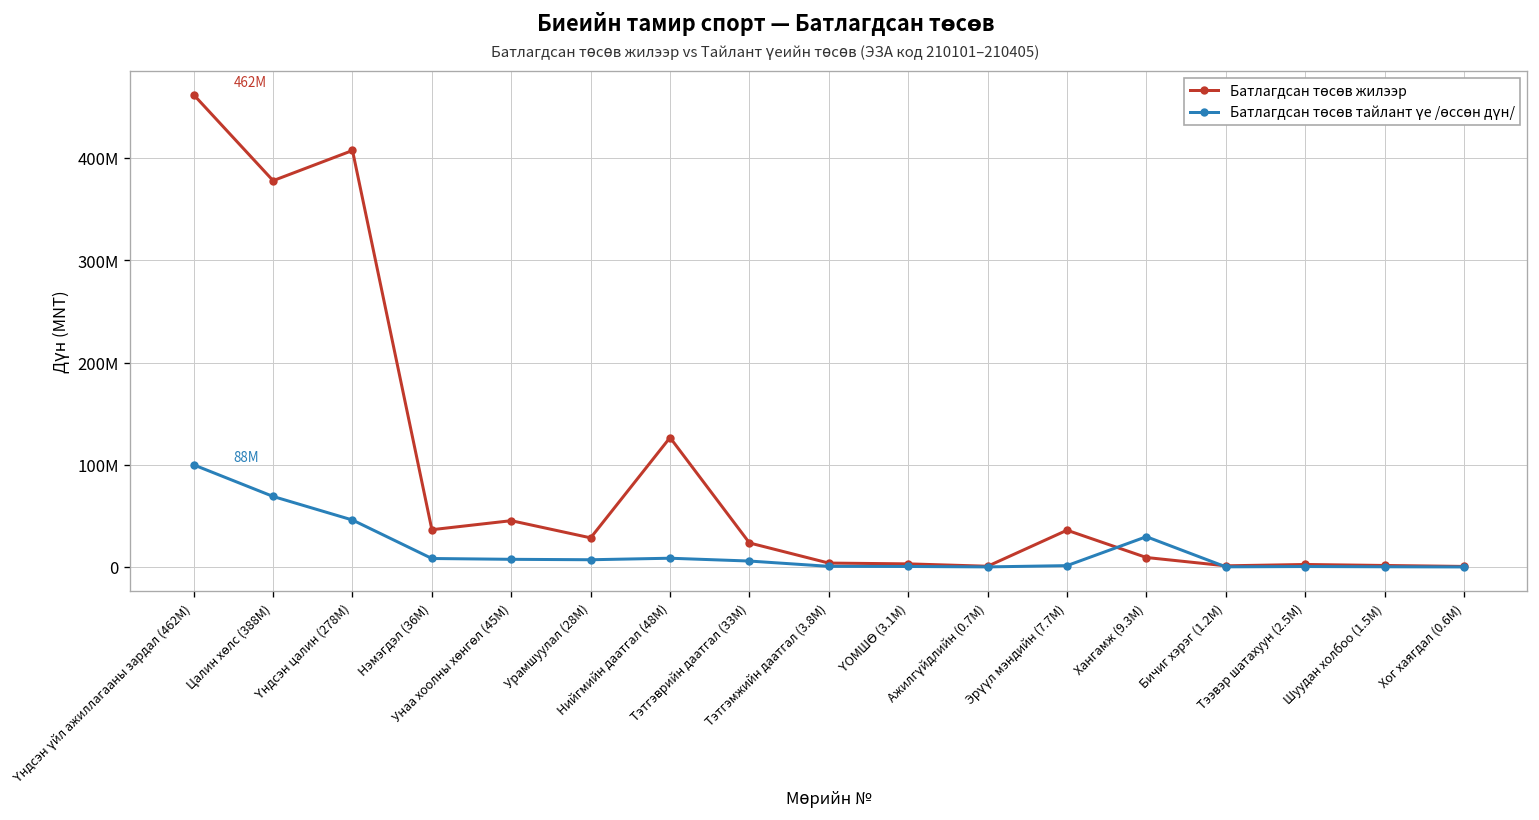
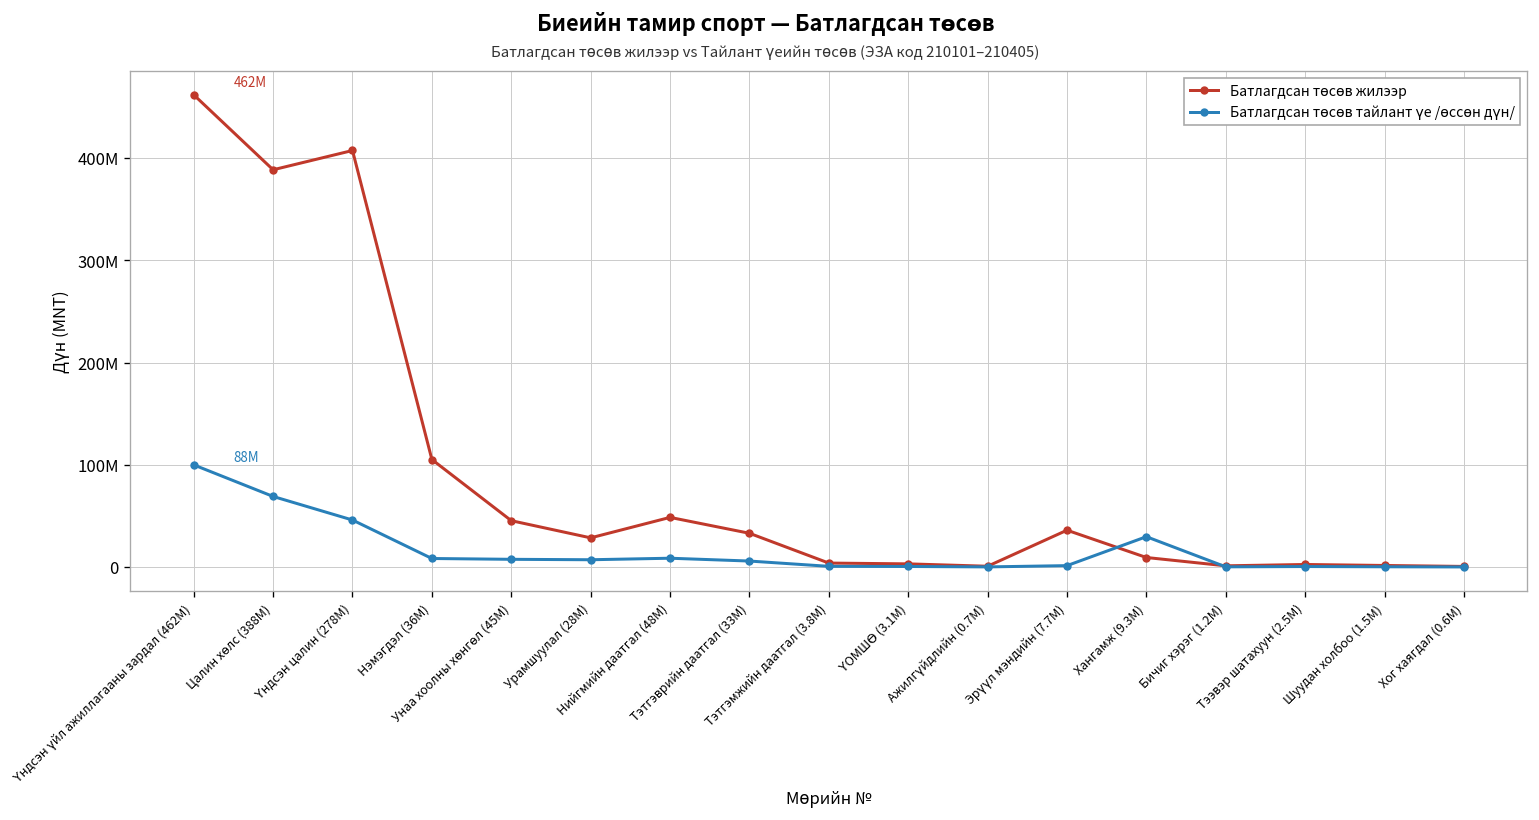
Батлагдсан төсөв жилээр, Цалин хөлс (388M): 380000000 -> 390000000
Батлагдсан төсөв жилээр, Нэмэгдэл (36M): 40000000 -> 110000000
Батлагдсан төсөв жилээр, Нийгмийн даатгал (48M): 130000000 -> 50000000
Батлагдсан төсөв жилээр, Тэтгэврийн даатгал (33M): 20000000 -> 30000000
